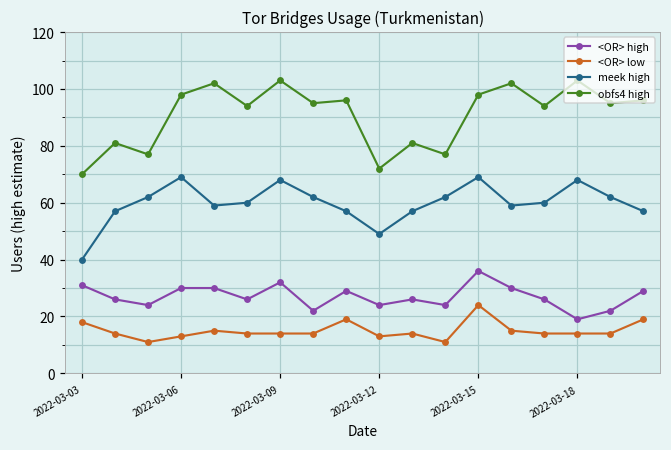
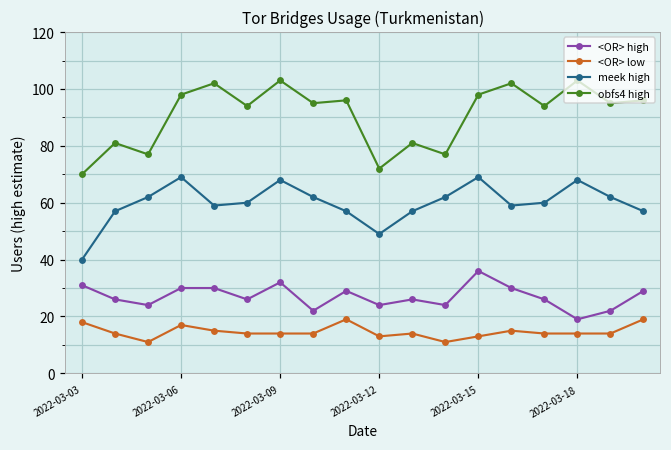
<OR> low, 2022-03-06: 13 -> 17
<OR> low, 2022-03-15: 24 -> 13
